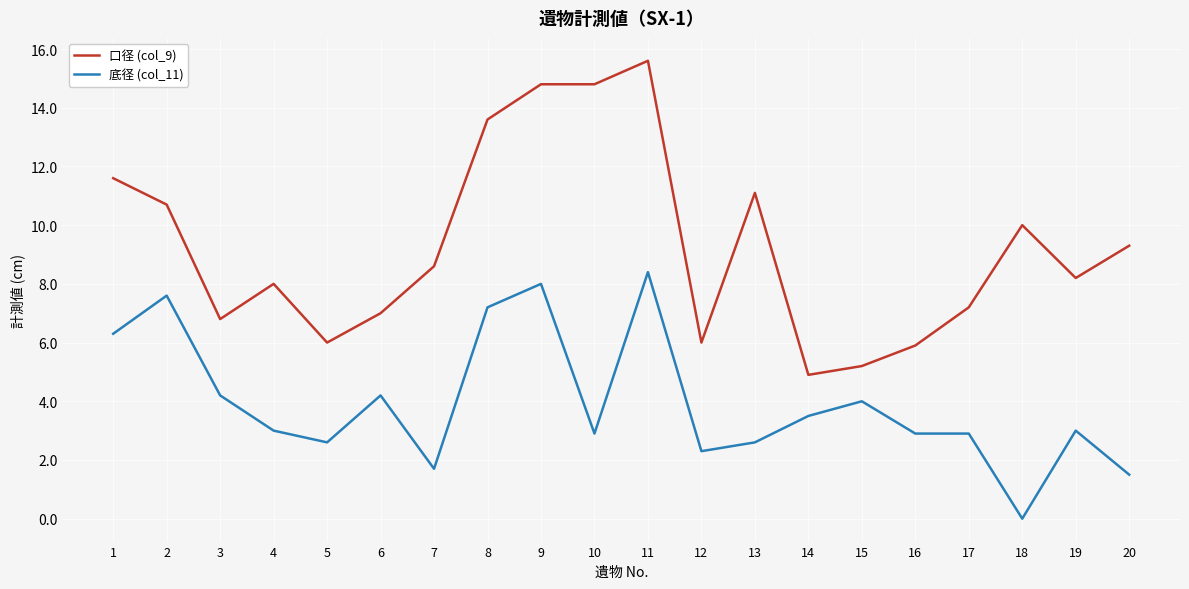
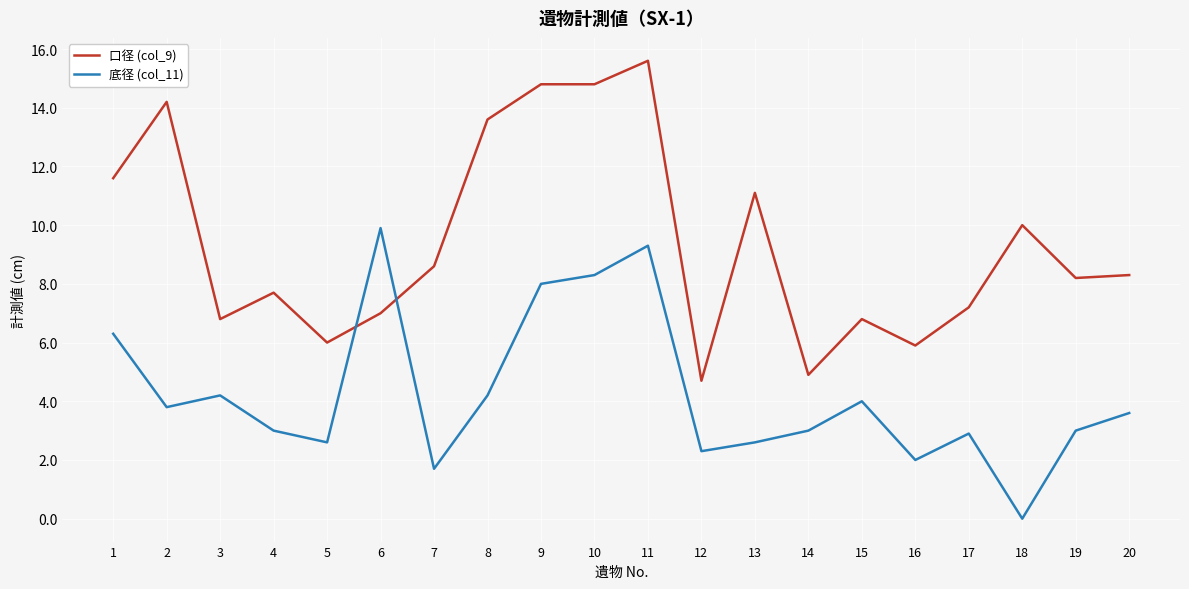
口径 (col_9), 2: 10.7 -> 14.2
底径 (col_11), 2: 7.6 -> 3.8
口径 (col_9), 4: 8.0 -> 7.7
底径 (col_11), 6: 4.2 -> 9.9
底径 (col_11), 8: 7.2 -> 4.2
底径 (col_11), 10: 2.9 -> 8.3
底径 (col_11), 11: 8.4 -> 9.3
口径 (col_9), 12: 6.0 -> 4.7
底径 (col_11), 14: 3.5 -> 3.0
口径 (col_9), 15: 5.2 -> 6.8
底径 (col_11), 16: 2.9 -> 2.0
口径 (col_9), 20: 9.3 -> 8.3
底径 (col_11), 20: 1.5 -> 3.6
